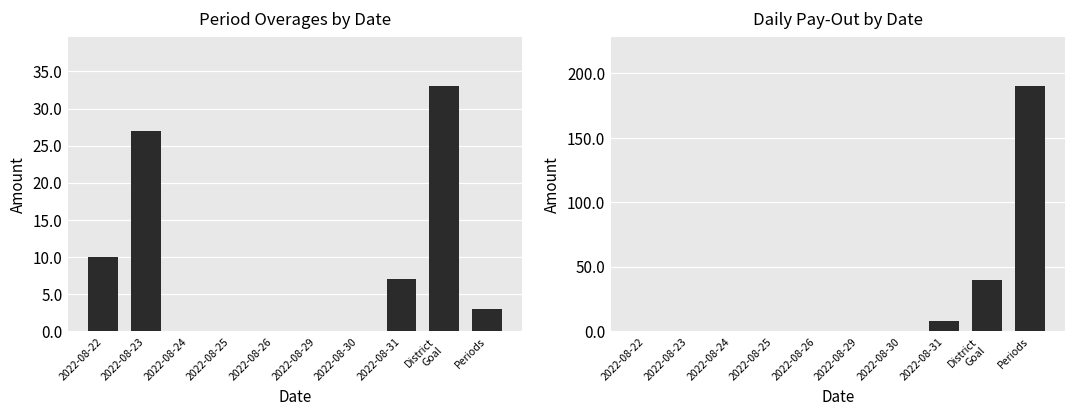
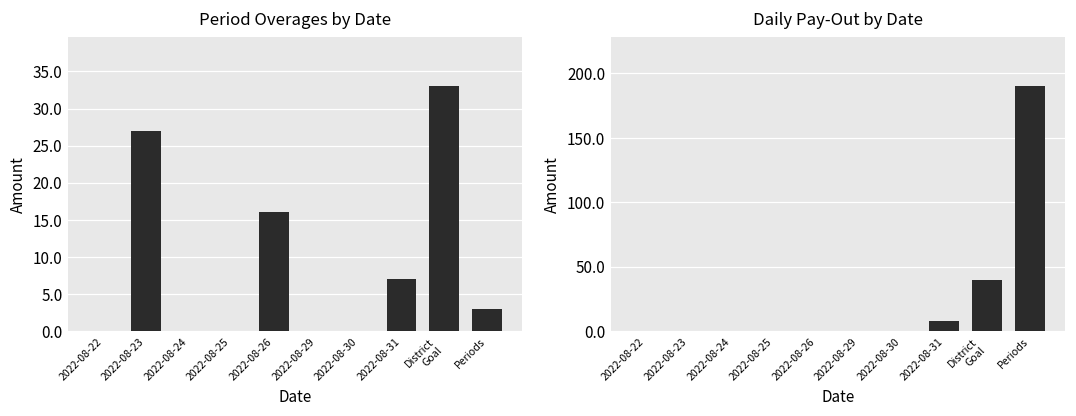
Period Overages by Date, 2022-08-22: 10 -> 0
Period Overages by Date, 2022-08-26: 0 -> 16
